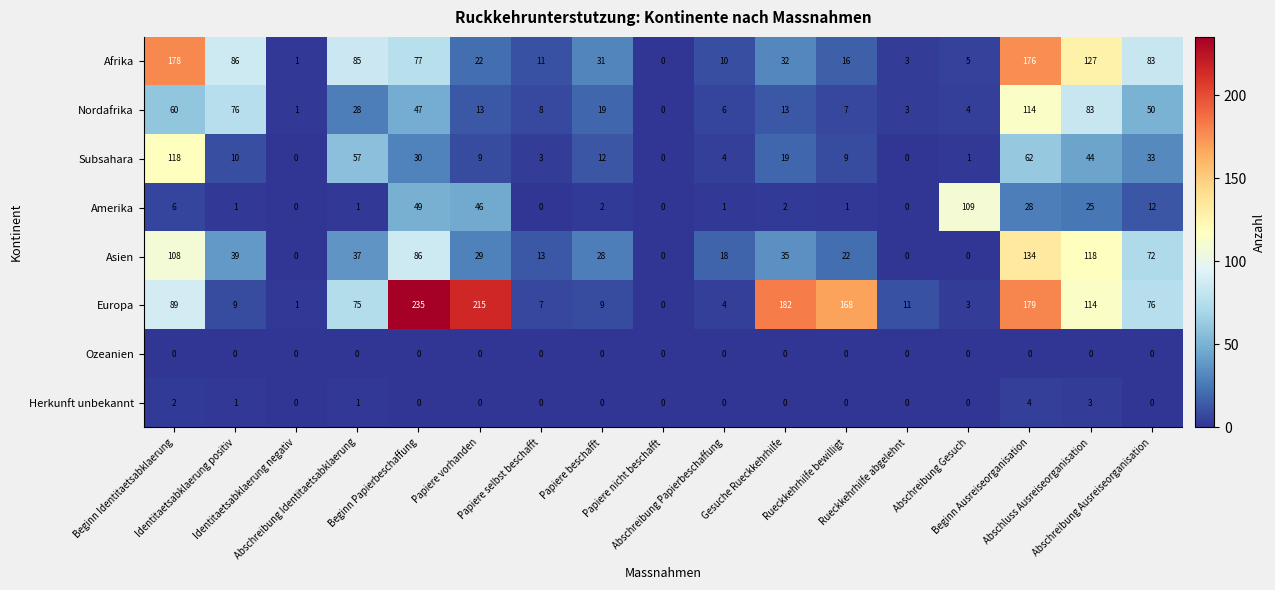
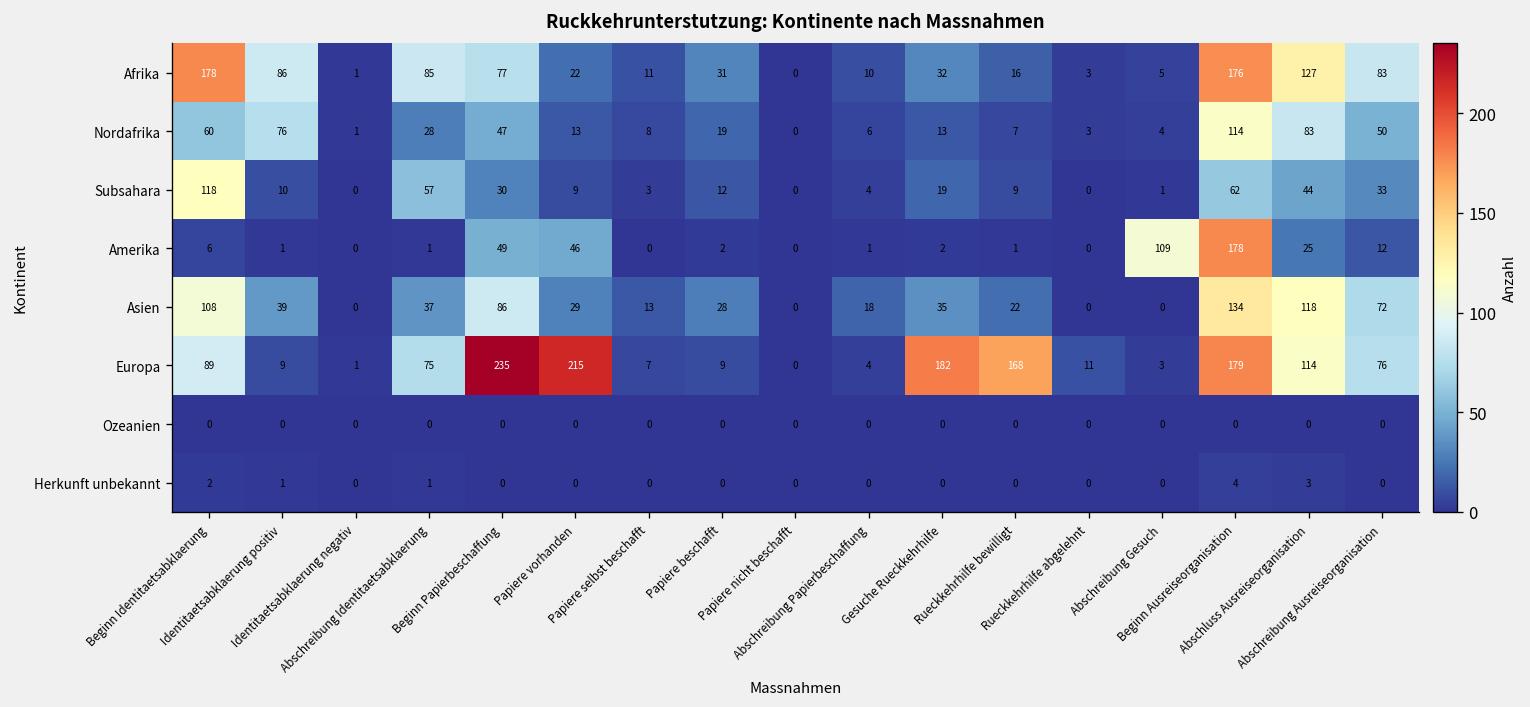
Amerika, Beginn Ausreiseorganisation: 28 -> 178
